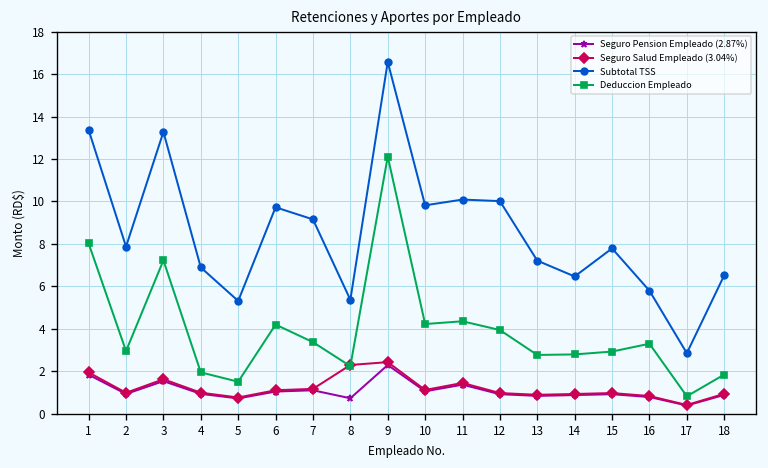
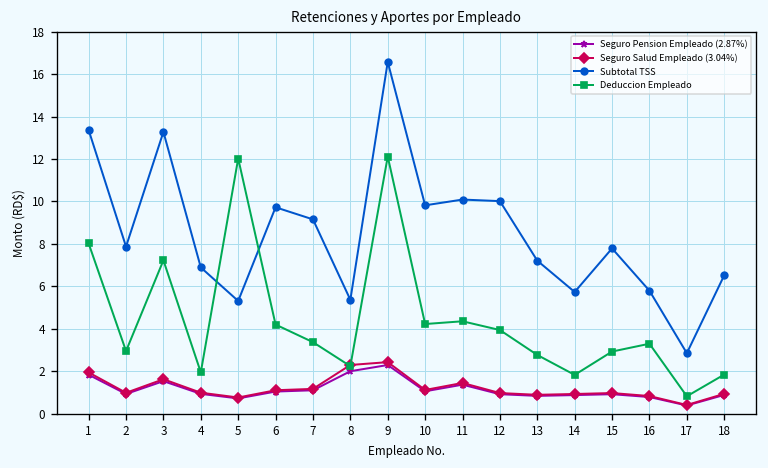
Deduccion Empleado, 5: 1.5 -> 12.0
Seguro Pension Empleado (2.87%), 8: 0.7 -> 2.0
Subtotal TSS, 14: 6.5 -> 5.7
Deduccion Empleado, 14: 2.8 -> 1.8
